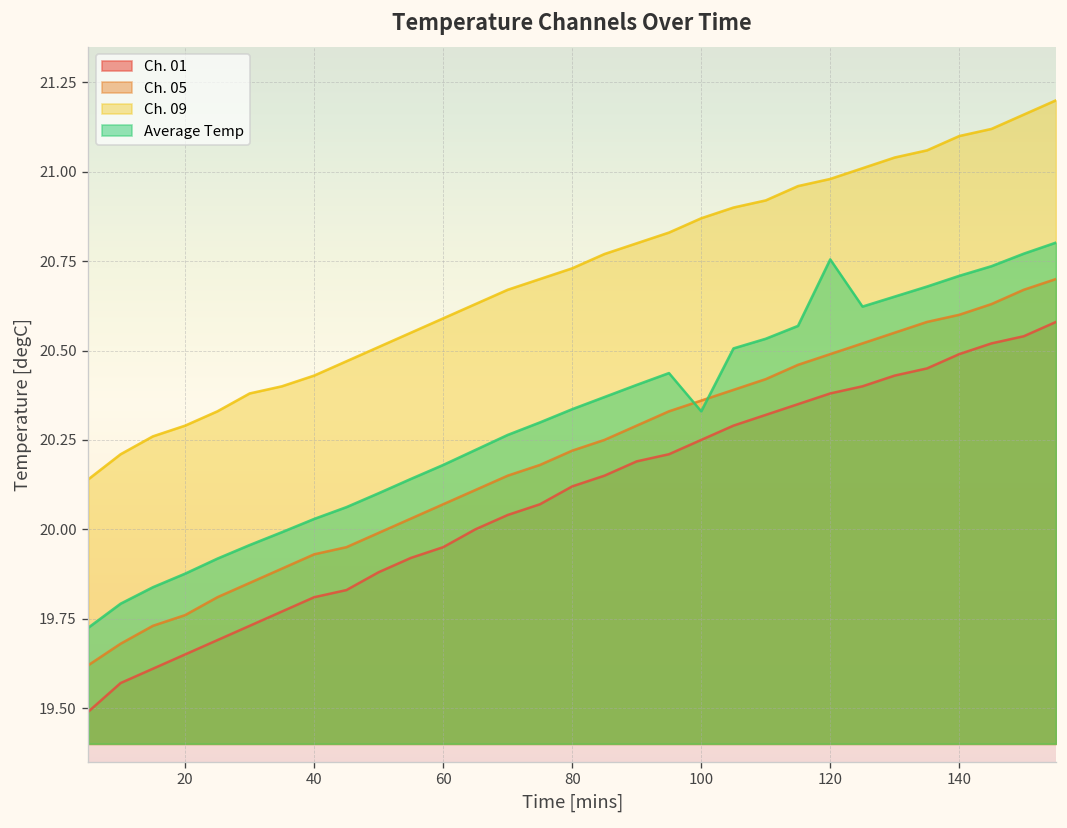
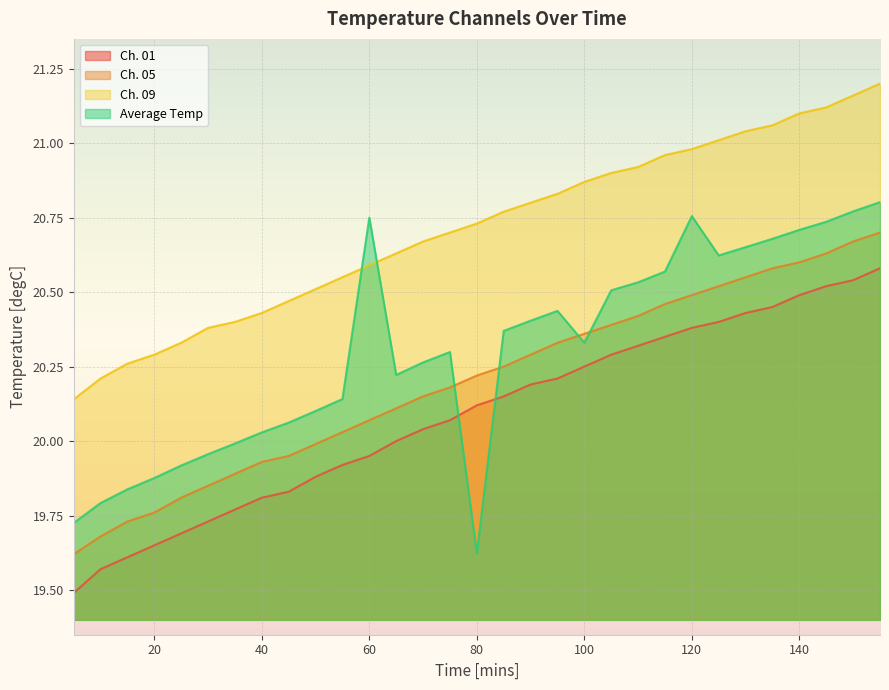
Average Temp, 60: 20.18 -> 20.75
Average Temp, 80: 20.34 -> 19.62
